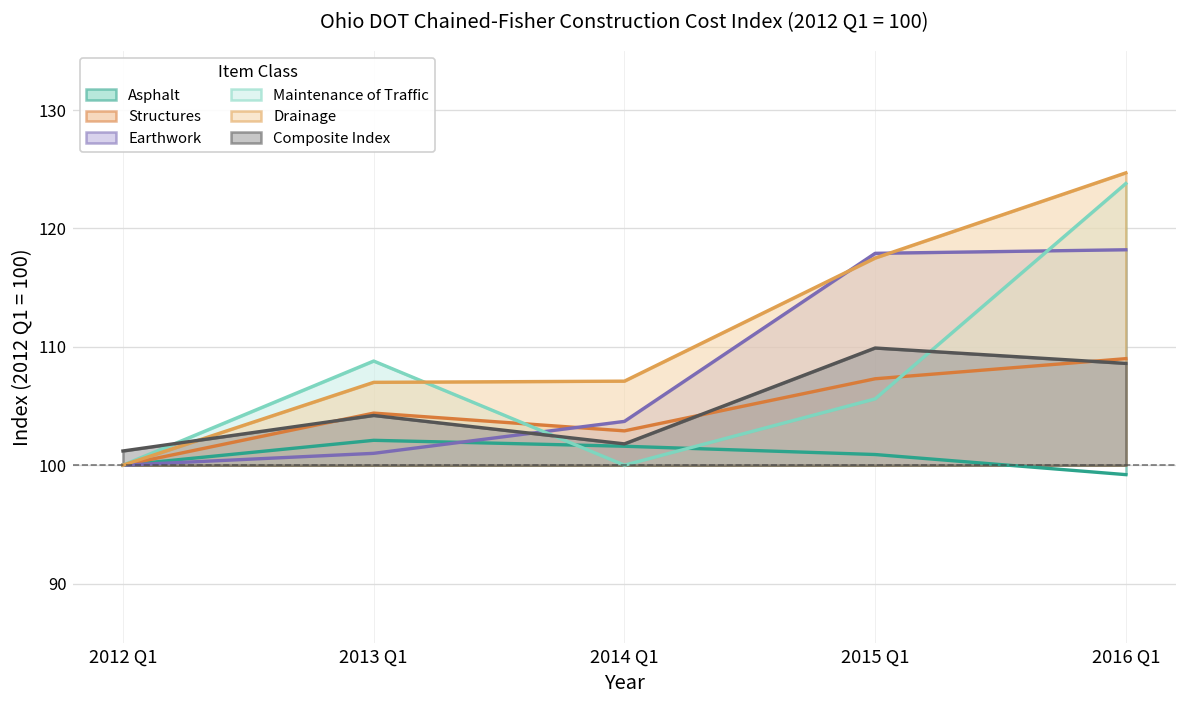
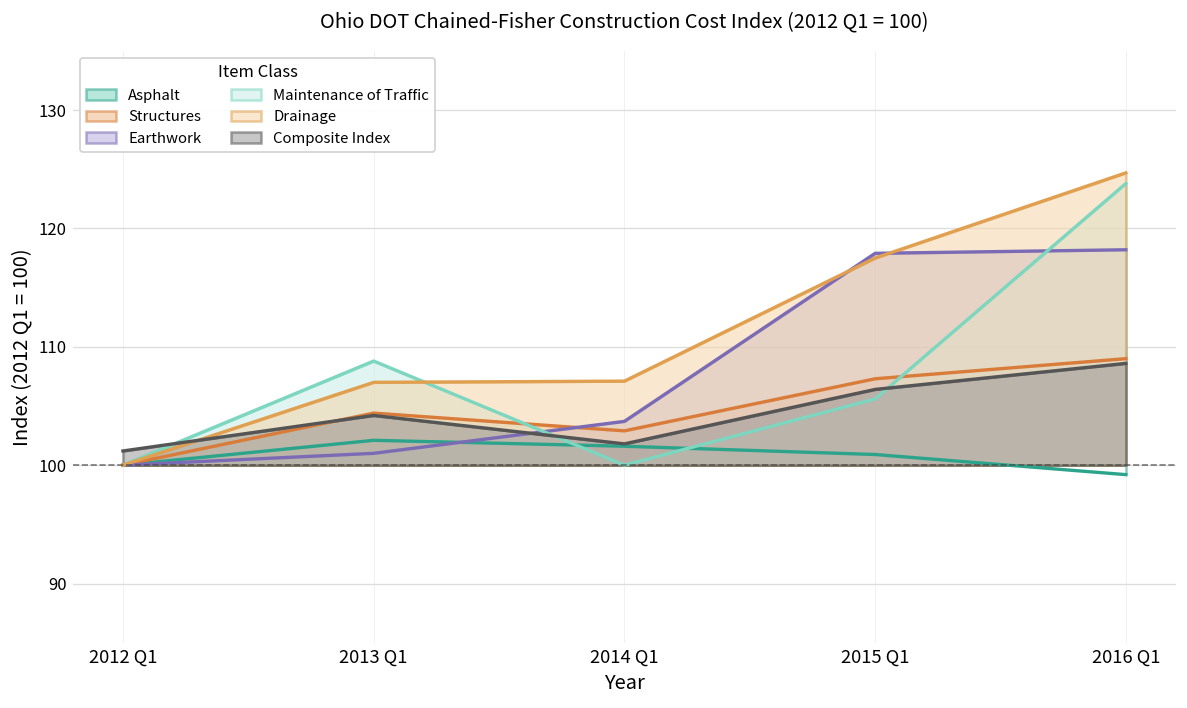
Composite Index, 2015 Q1: 110 -> 106
